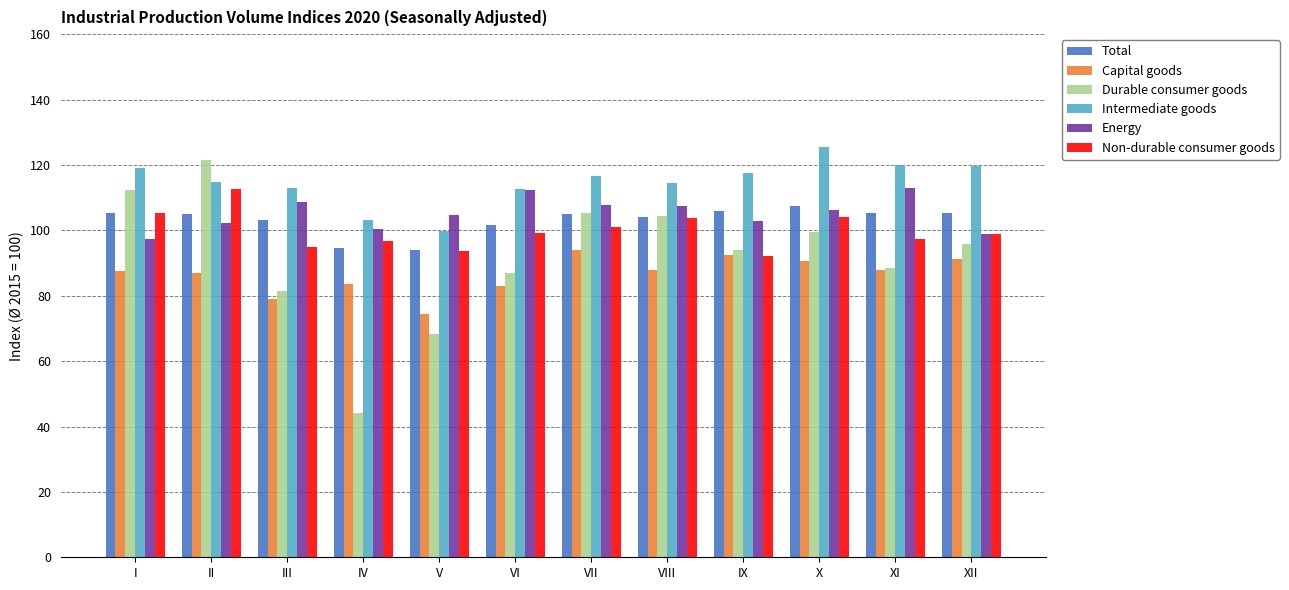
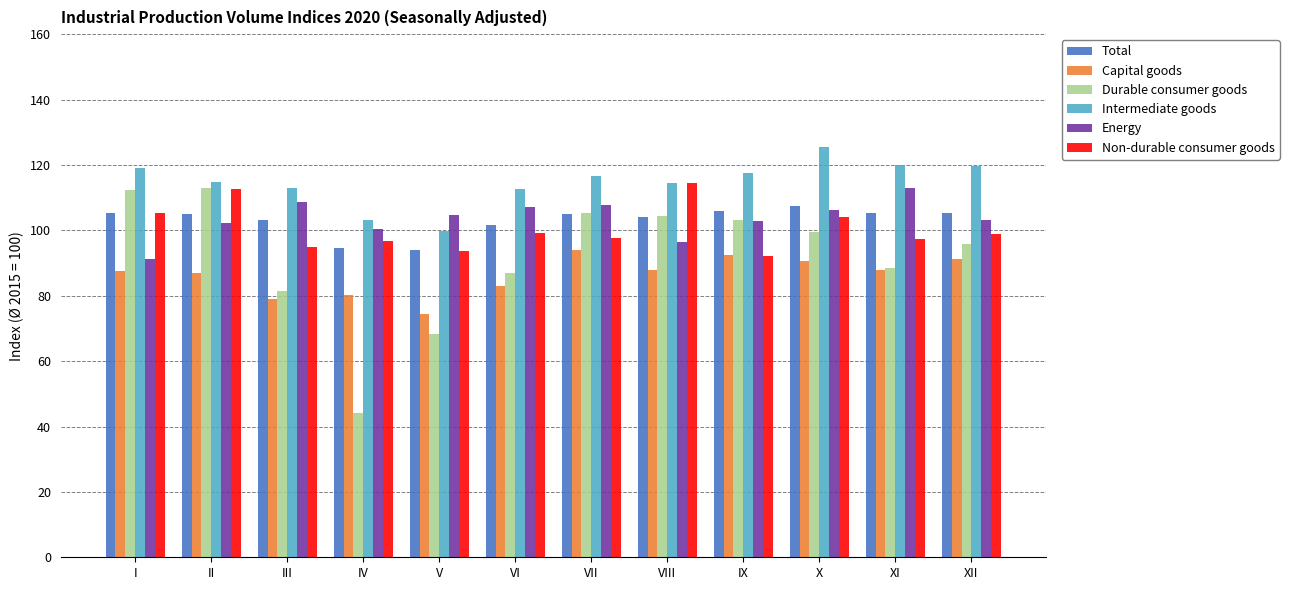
Energy, I: 97 -> 91
Durable consumer goods, II: 122 -> 113
Capital goods, IV: 84 -> 80
Energy, VI: 112 -> 107
Non-durable consumer goods, VII: 101 -> 98
Energy, VIII: 108 -> 96
Non-durable consumer goods, VIII: 104 -> 115
Durable consumer goods, IX: 94 -> 103
Energy, XII: 99 -> 103
